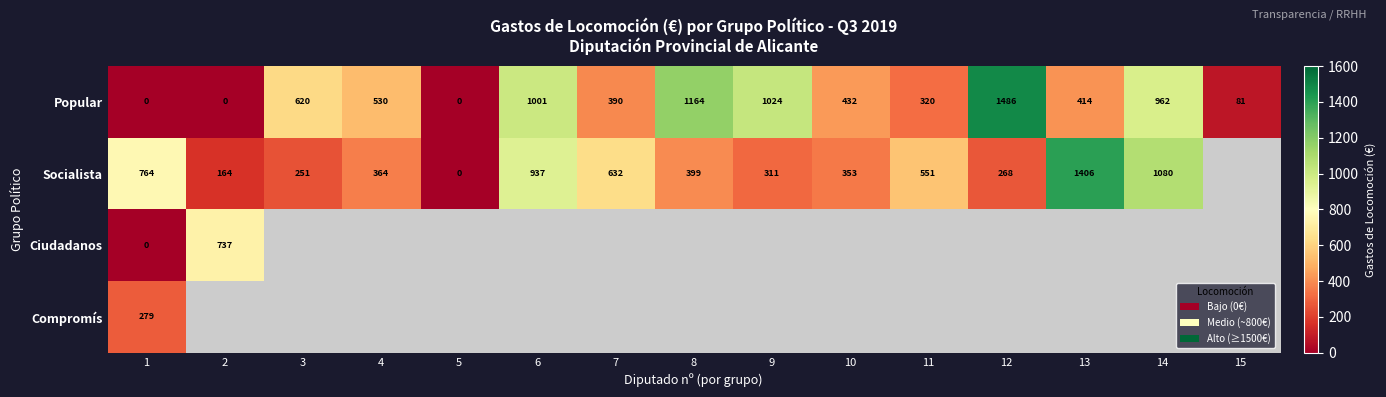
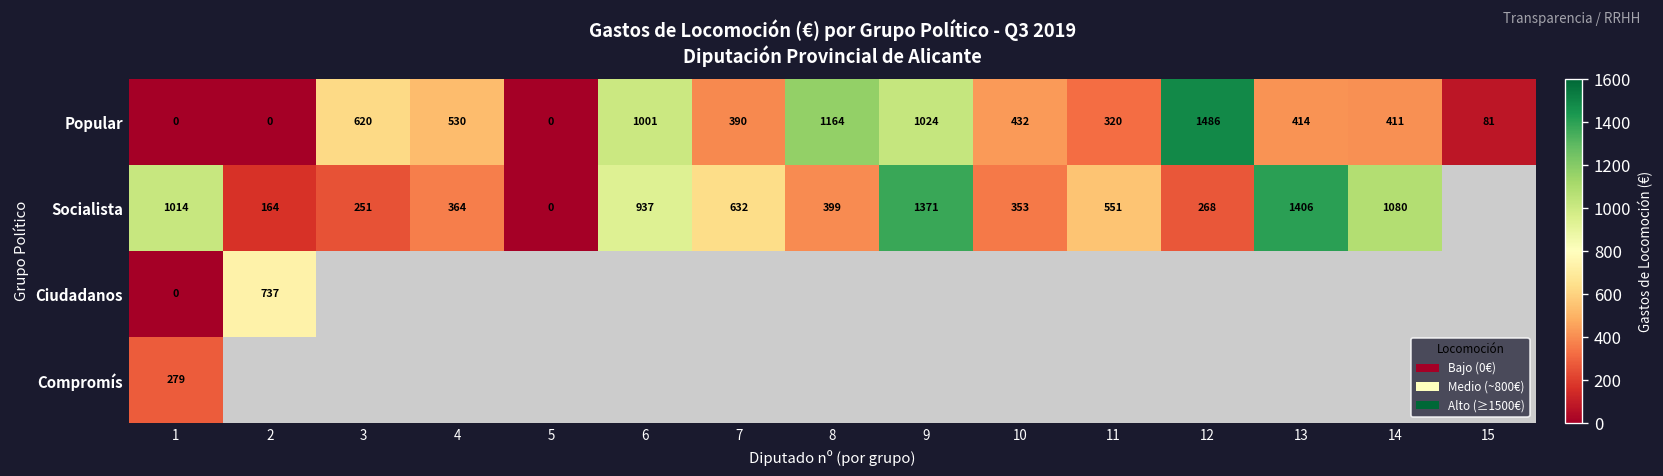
Popular, 14: 962 -> 411
Socialista, 1: 764 -> 1014
Socialista, 9: 311 -> 1371
